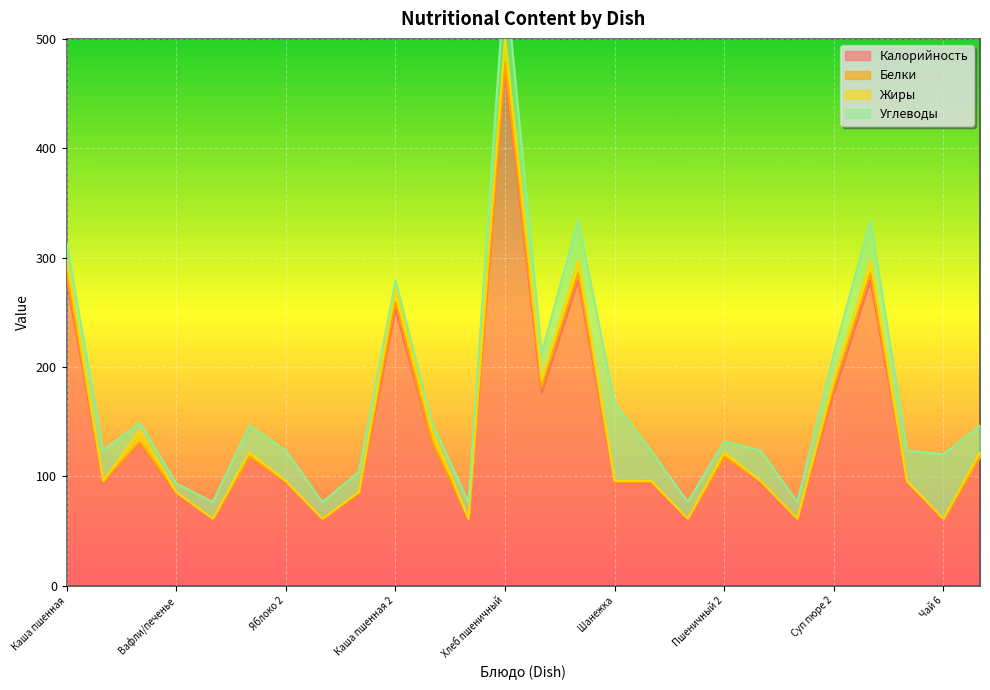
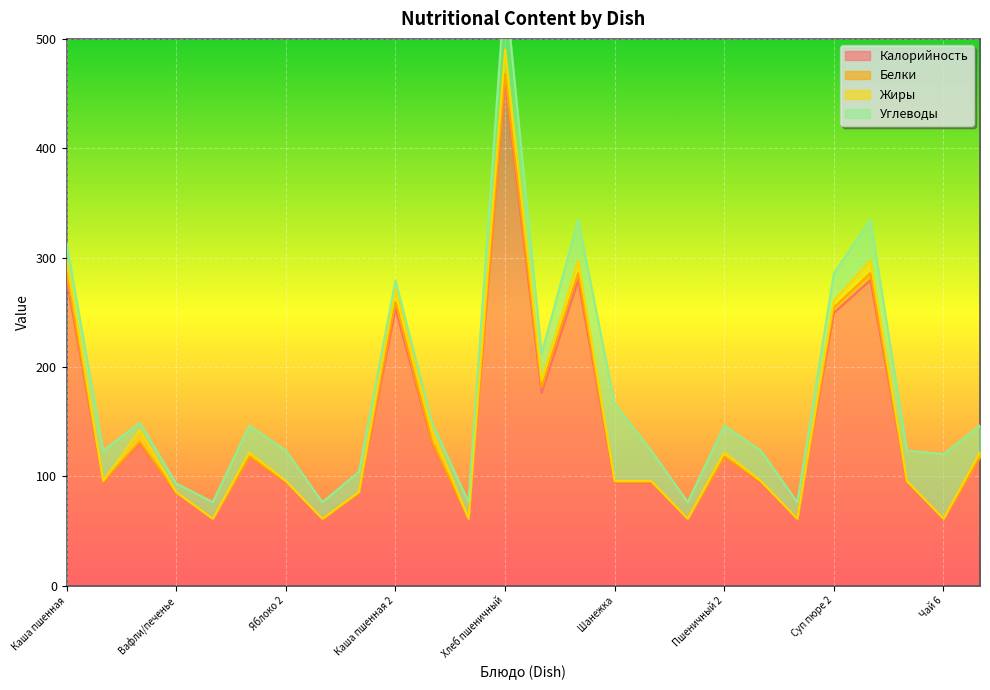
Калорийность, Хлеб пшеничный: 470 -> 460
Углеводы, Пшеничный 2: 10 -> 25
Калорийность, Суп пюре 2: 176 -> 250
